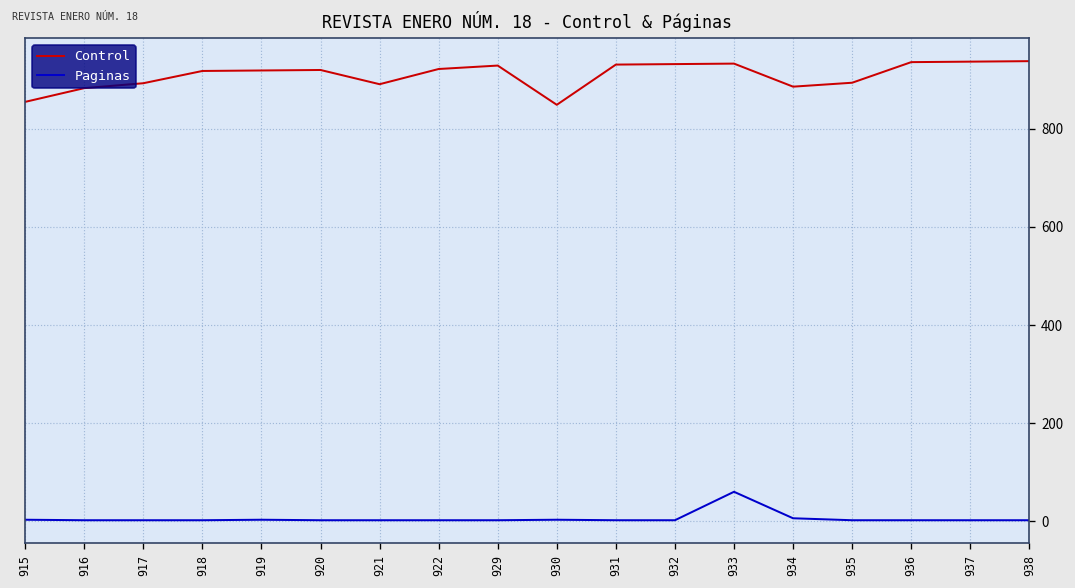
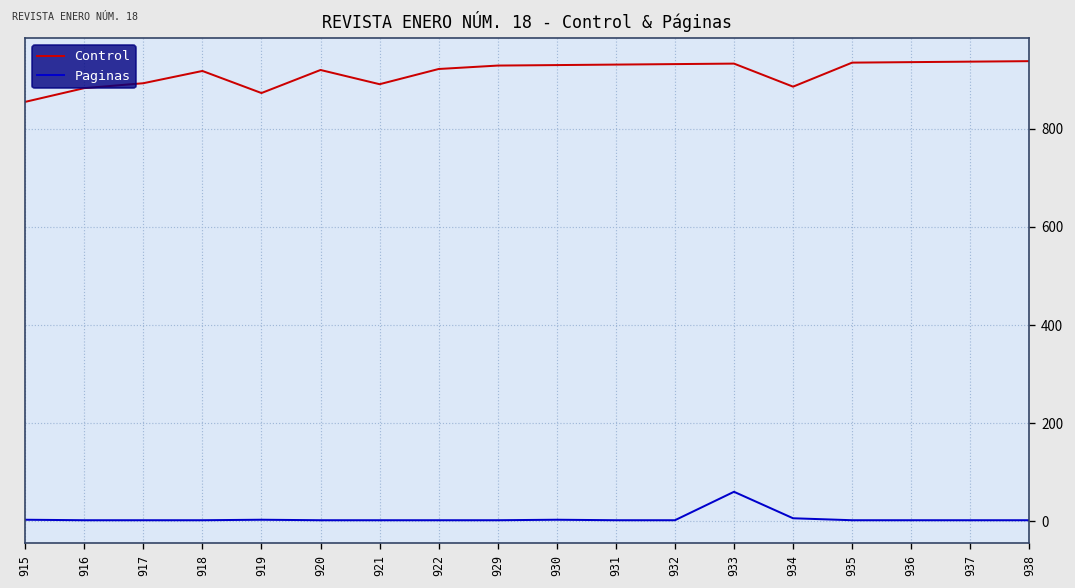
Control, 919: 920 -> 870
Control, 930: 850 -> 930
Control, 935: 890 -> 940
